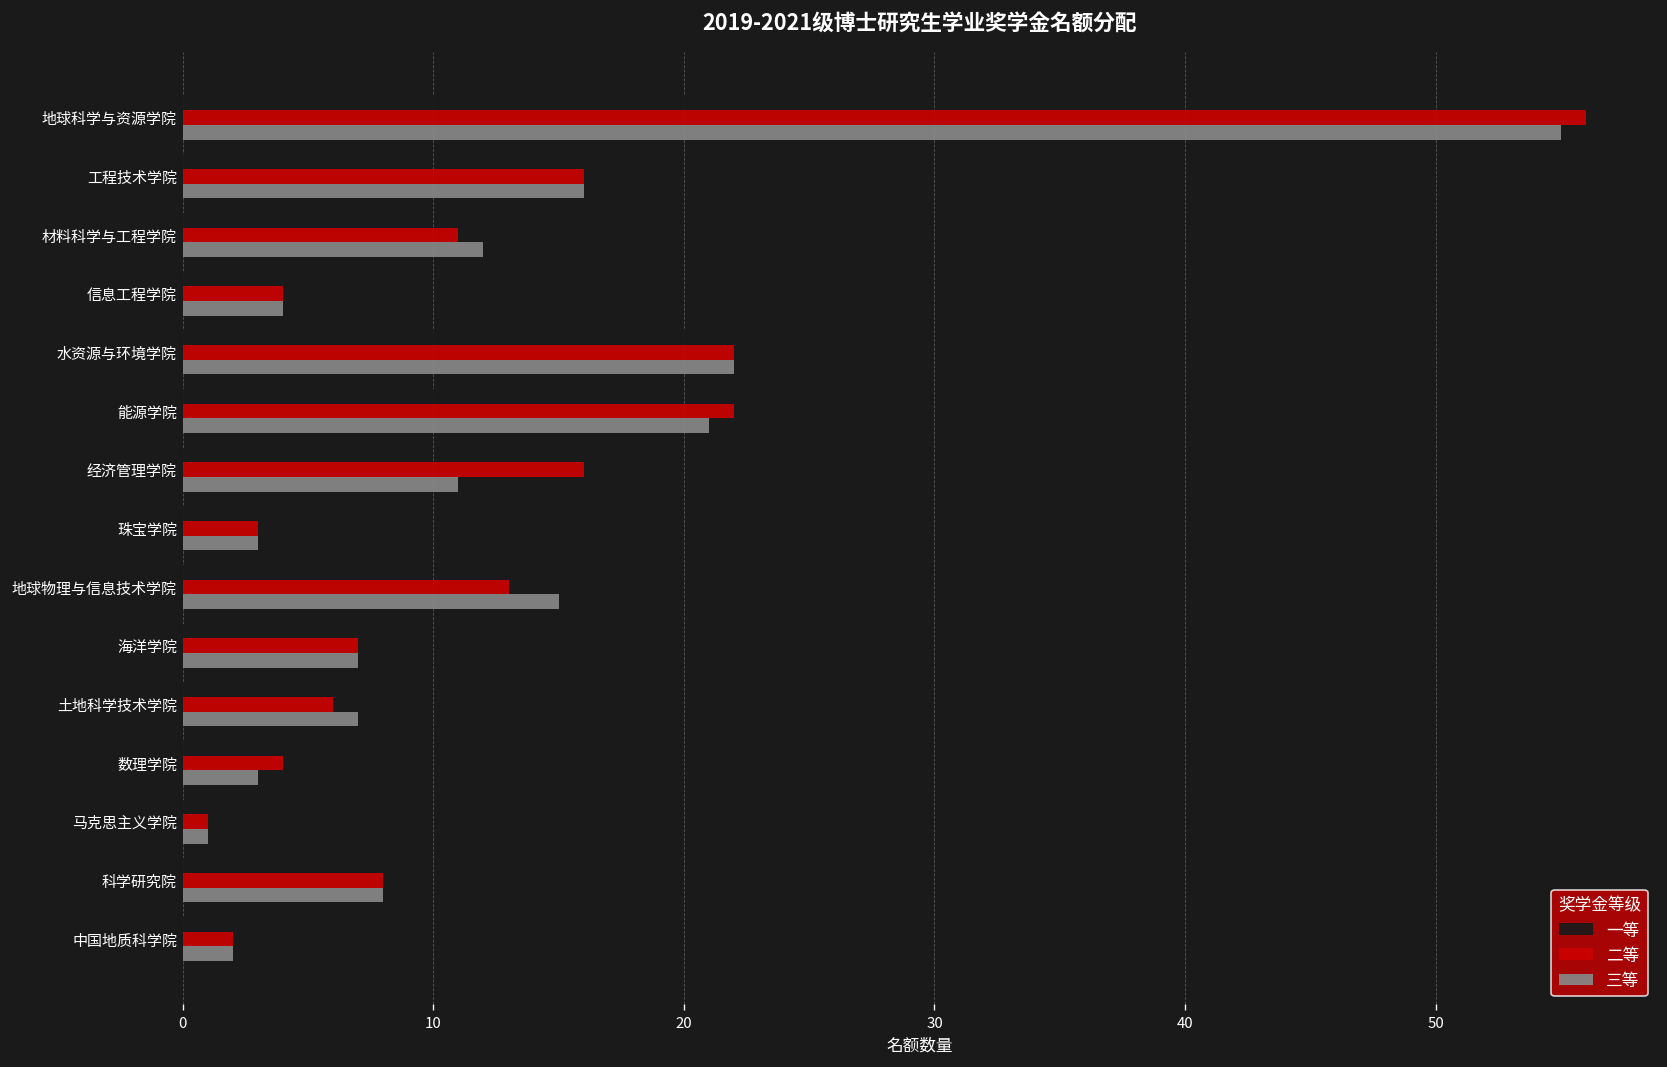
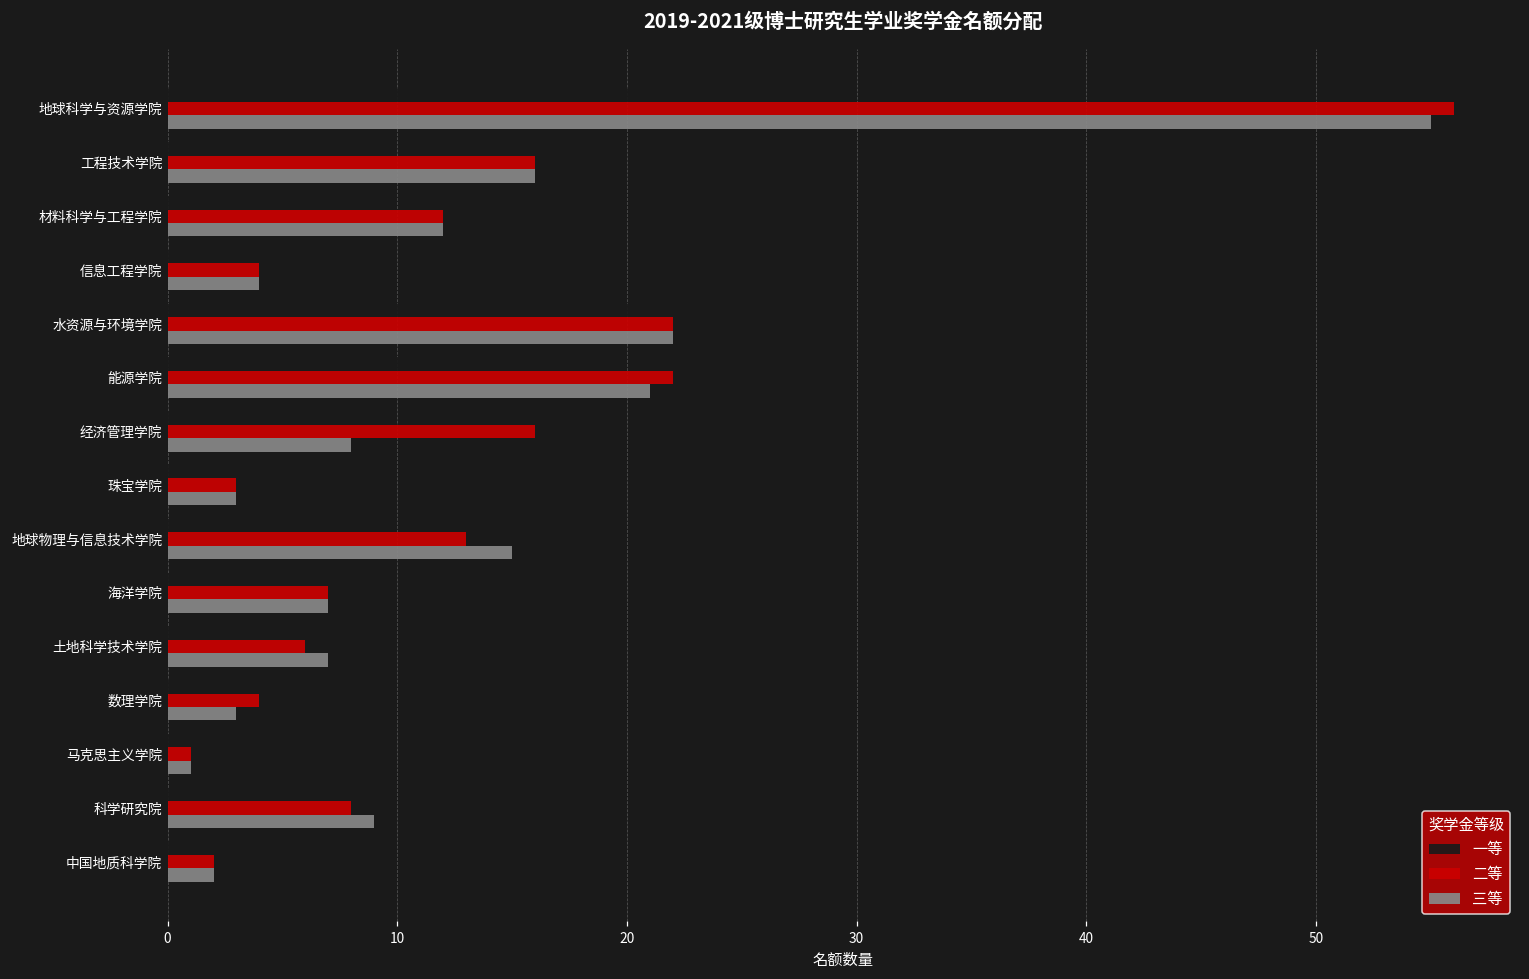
二等, 材料科学与工程学院: 11 -> 12
三等, 经济管理学院: 11 -> 8
三等, 科学研究院: 8 -> 9
